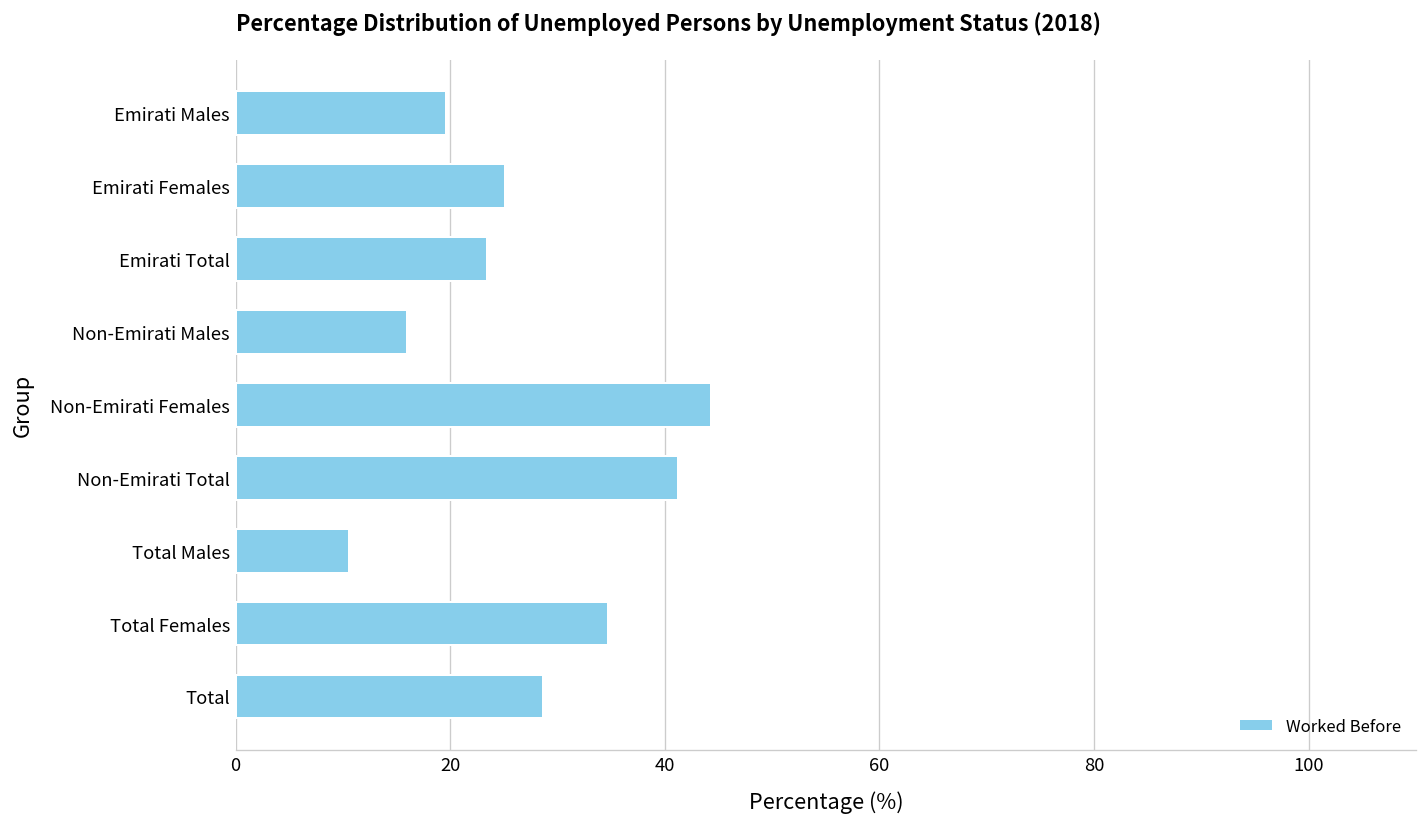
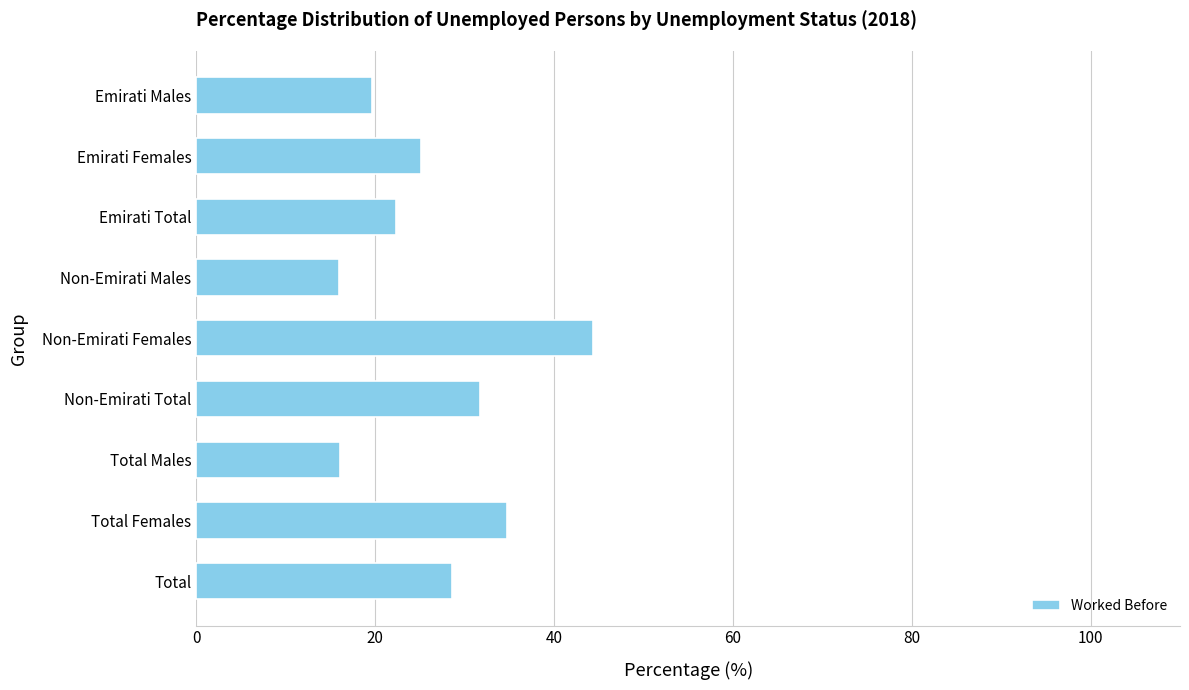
Emirati Total: 23 -> 22
Non-Emirati Total: 41 -> 32
Total Males: 11 -> 16
